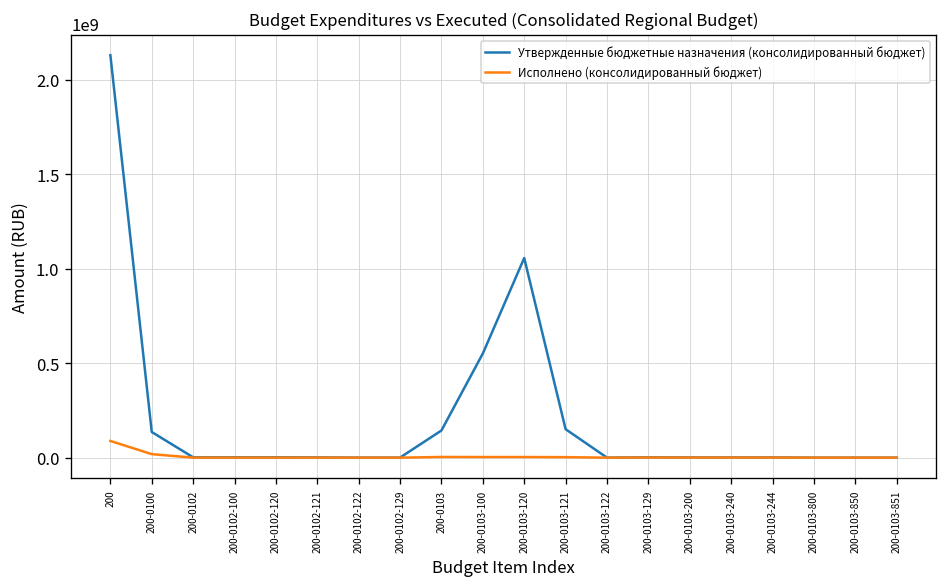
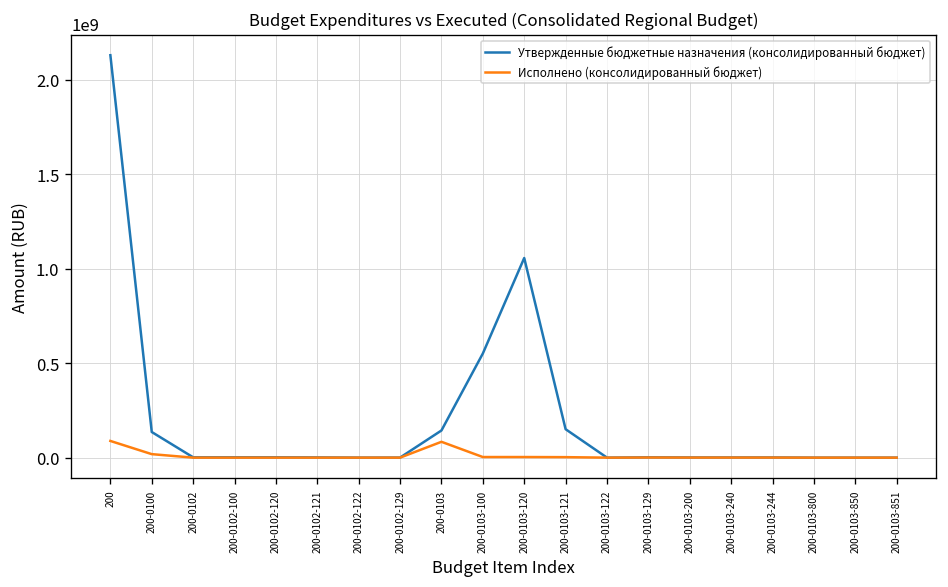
Исполнено (консолидированный бюджет), 200-0103: 0 -> 80000000
